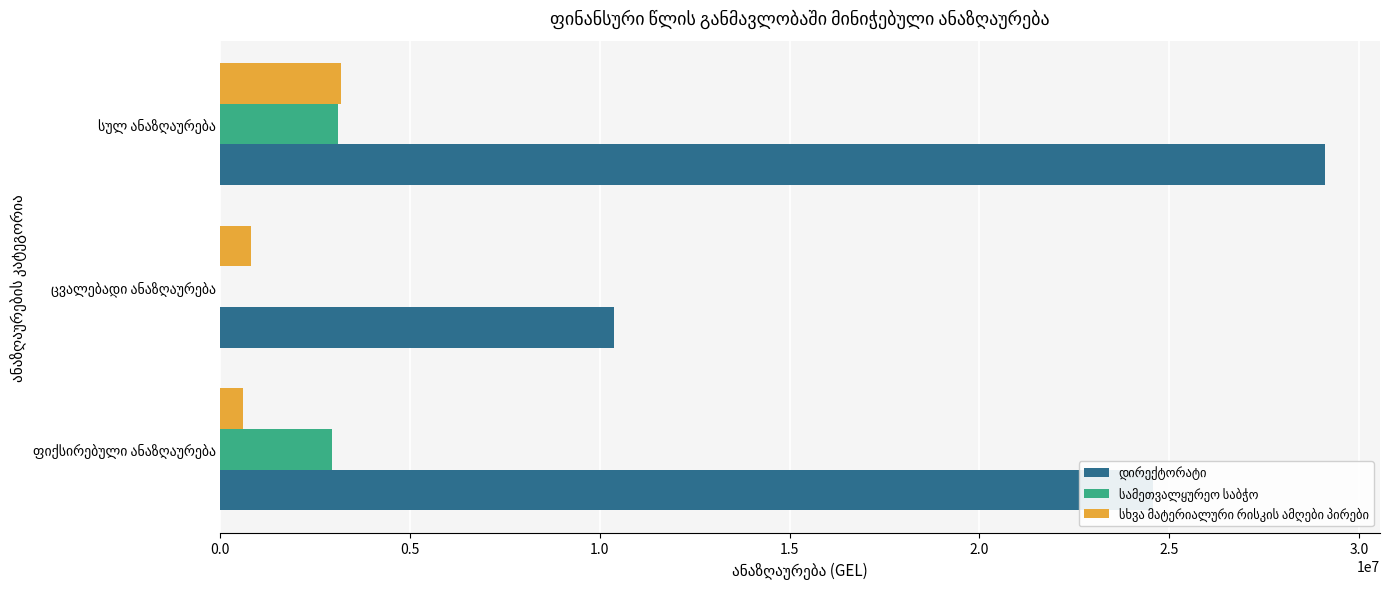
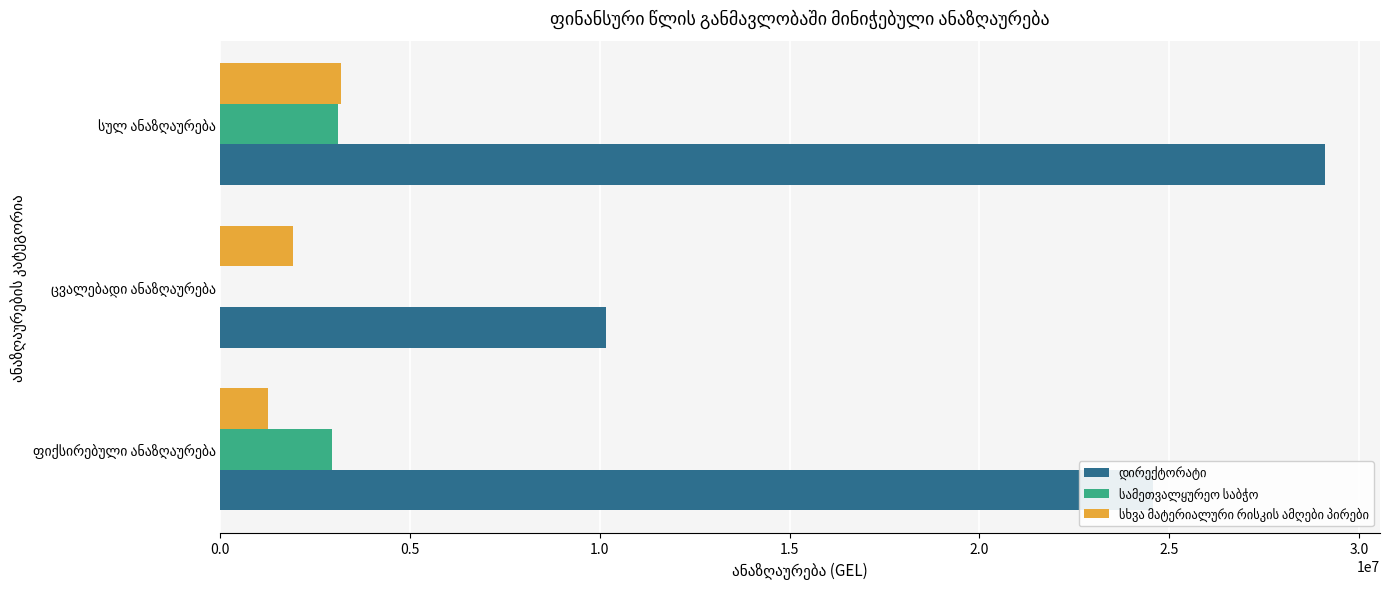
სხვა მატერიალური რისკის ამღები პირები, ცვალებადი ანაზღაურება: 800000 -> 1900000
დირექტორატი, ცვალებადი ანაზღაურება: 10400000 -> 10200000
სხვა მატერიალური რისკის ამღები პირები, ფიქსირებული ანაზღაურება: 600000 -> 1300000
